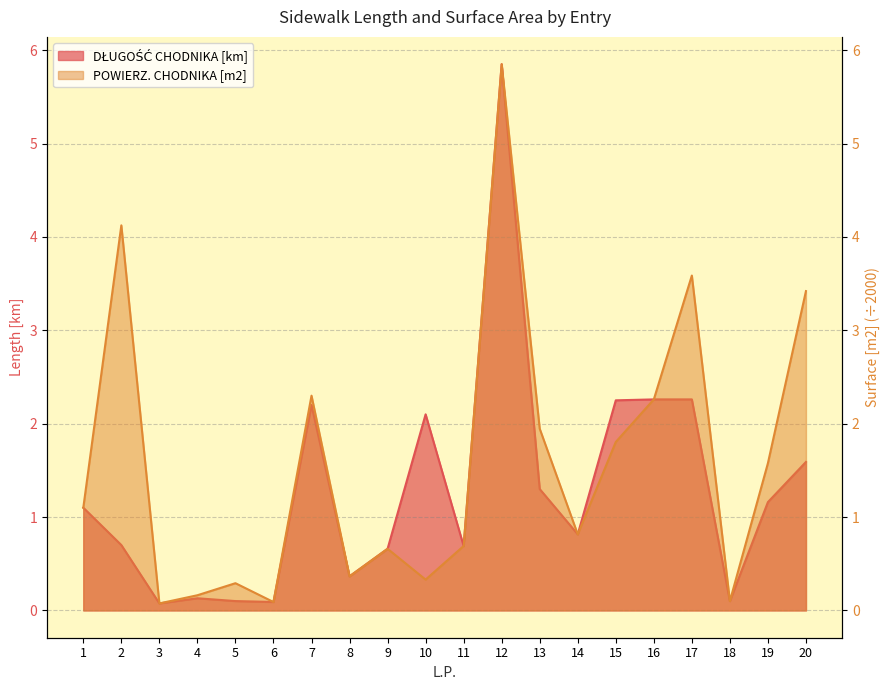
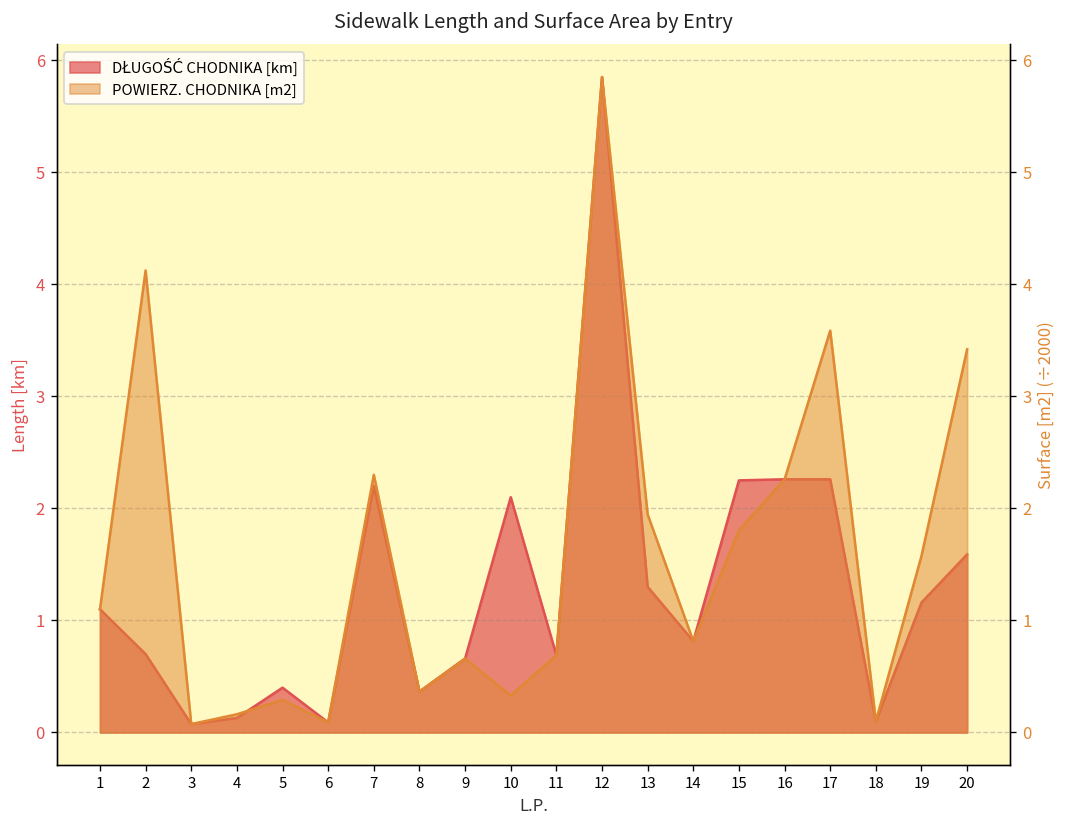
DŁUGOŚĆ CHODNIKA [km], 5: 0.1 -> 0.4
